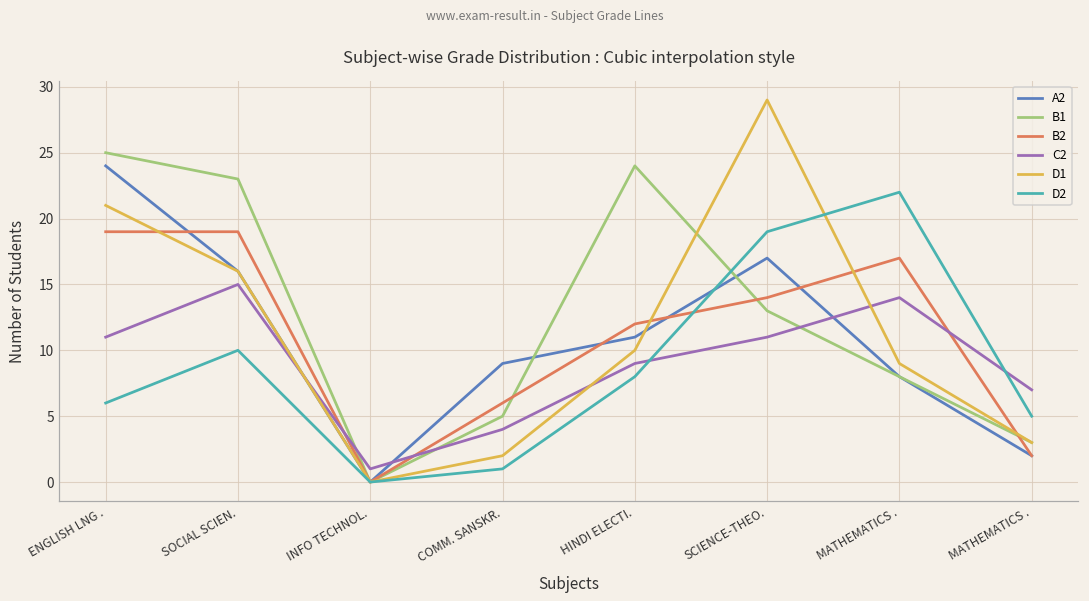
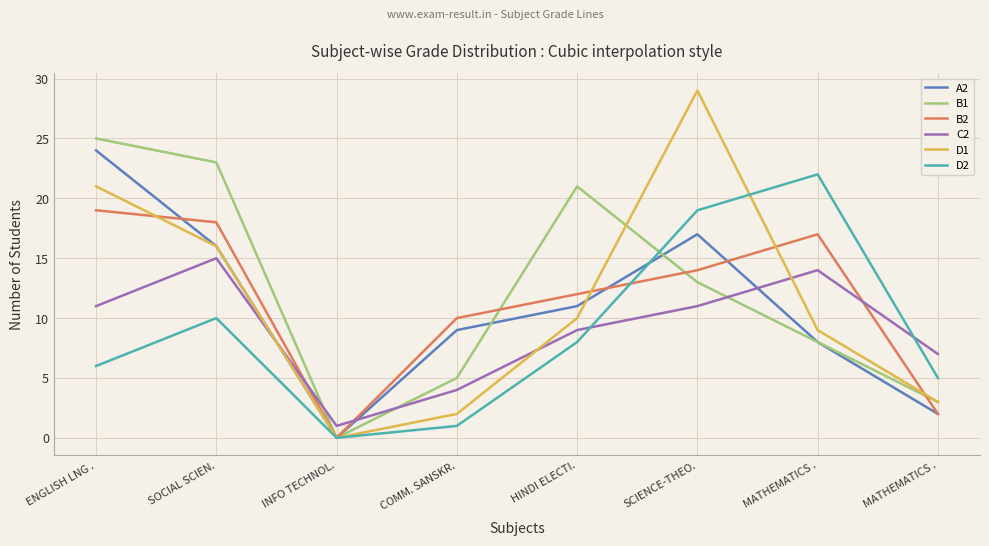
B2, SOCIAL SCIEN.: 19 -> 18
B2, COMM. SANSKR.: 6 -> 10
B1, HINDI ELECTI.: 24 -> 21
